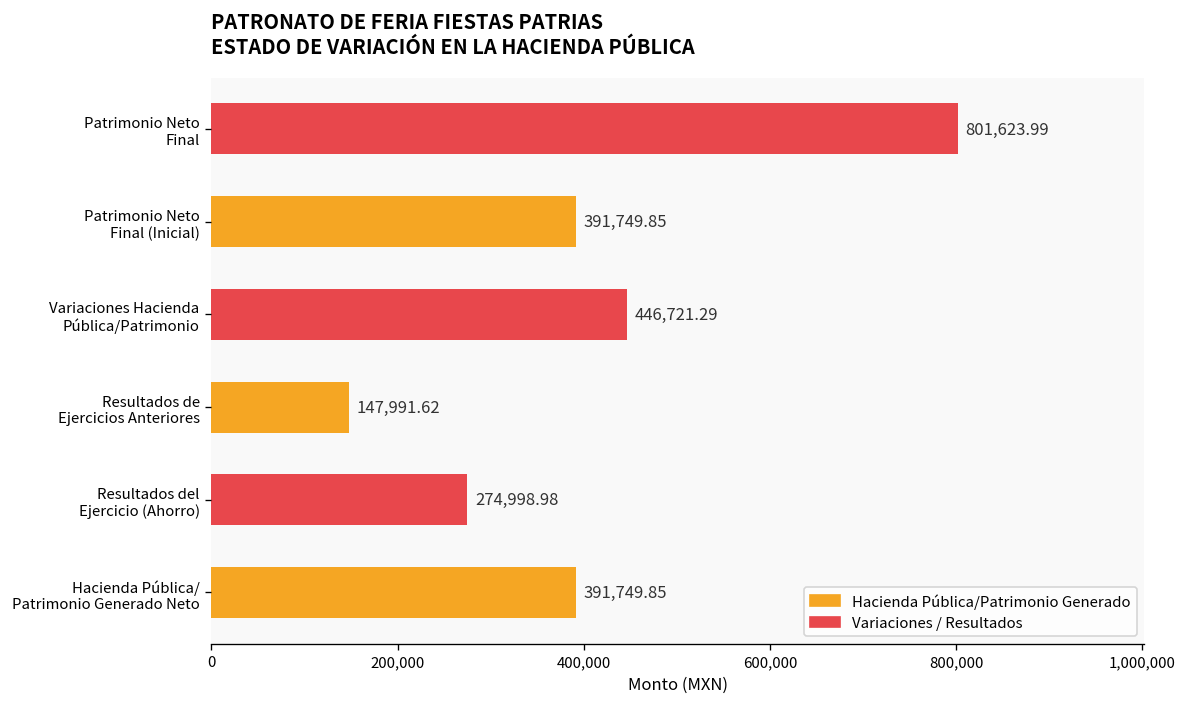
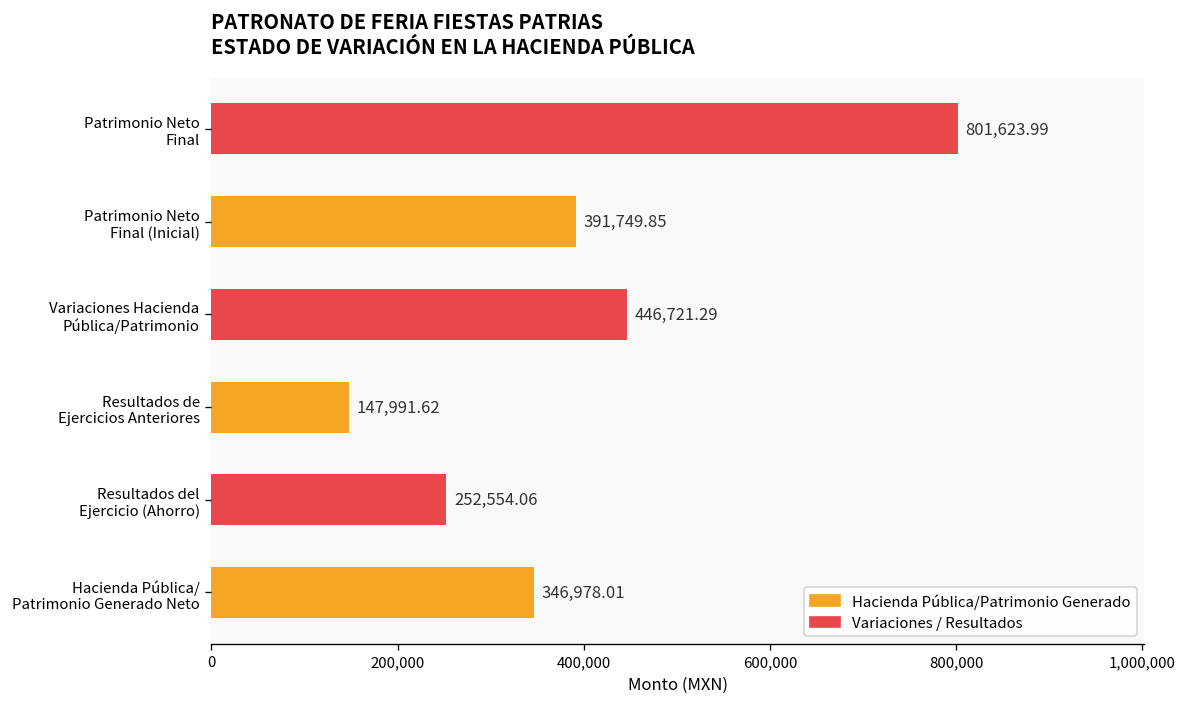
Resultados del Ejercicio (Ahorro): 274,998.98 -> 252,554.06
Hacienda Pública/ Patrimonio Generado Neto: 391,749.85 -> 346,978.01
